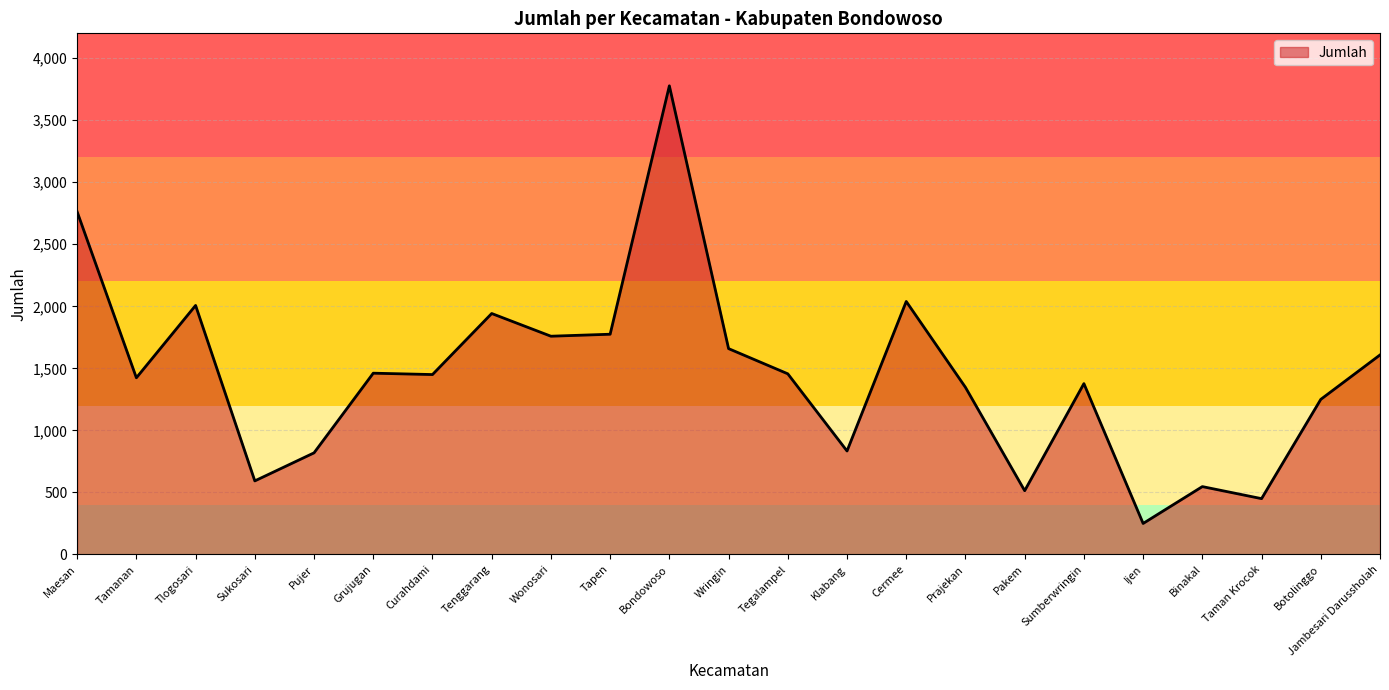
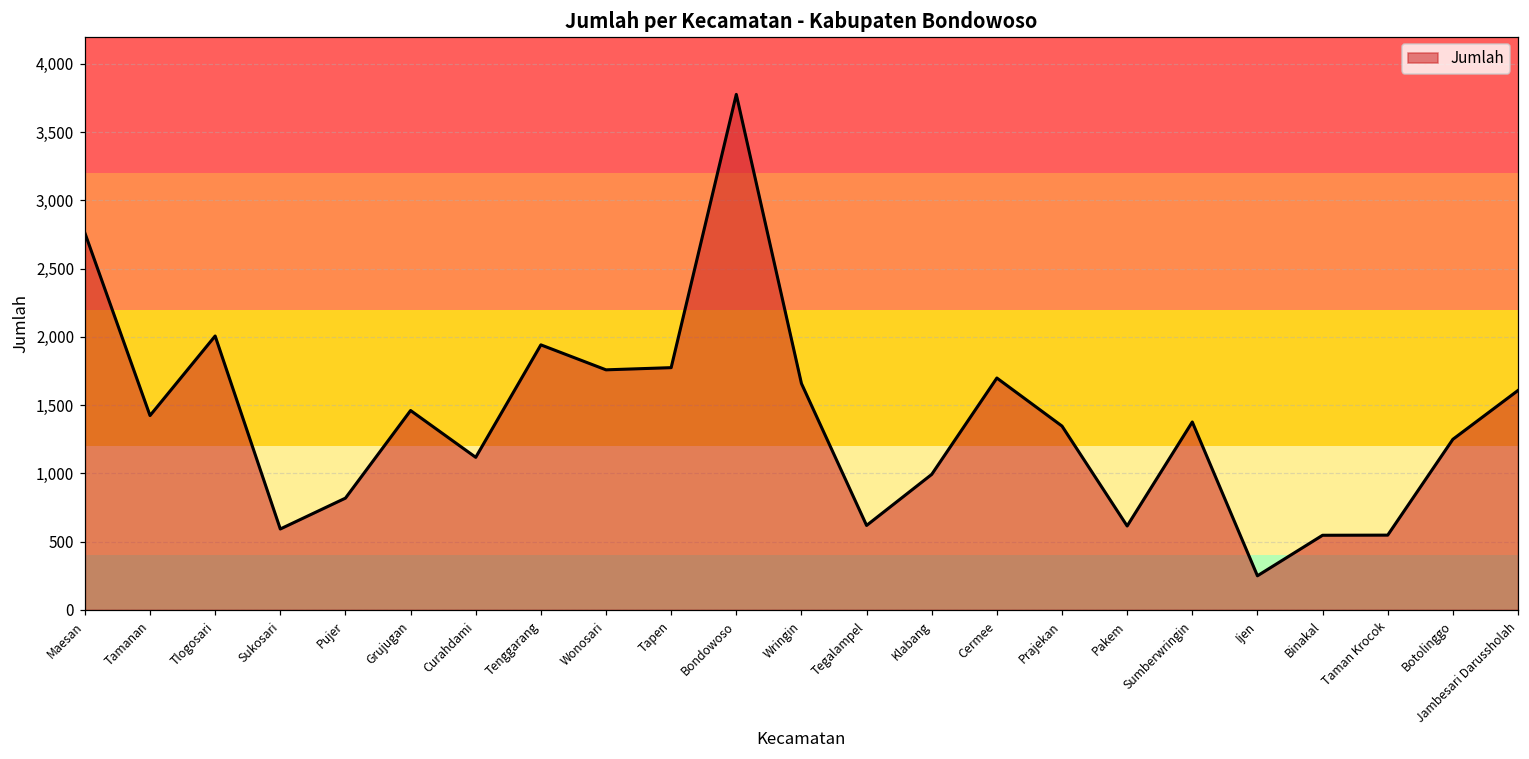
Curahdami: 1,450 -> 1,120
Tegalampel: 1,460 -> 620
Klabang: 830 -> 990
Cermee: 2,040 -> 1,700
Pakem: 510 -> 620
Taman Krocok: 450 -> 550
